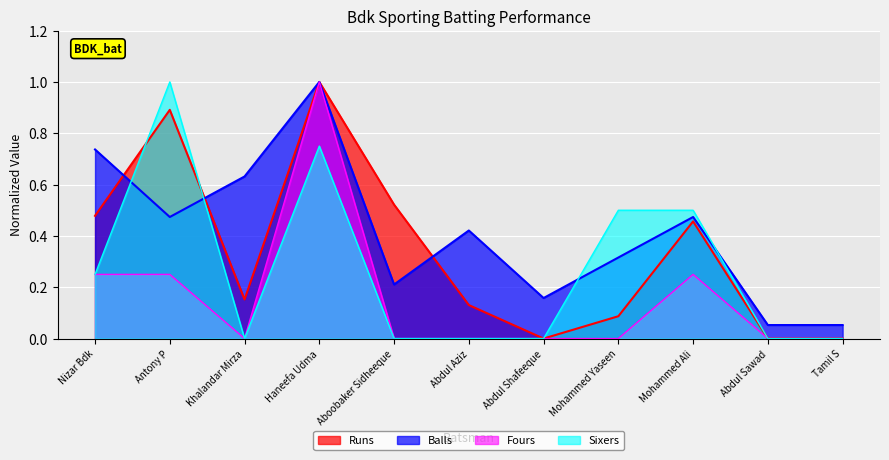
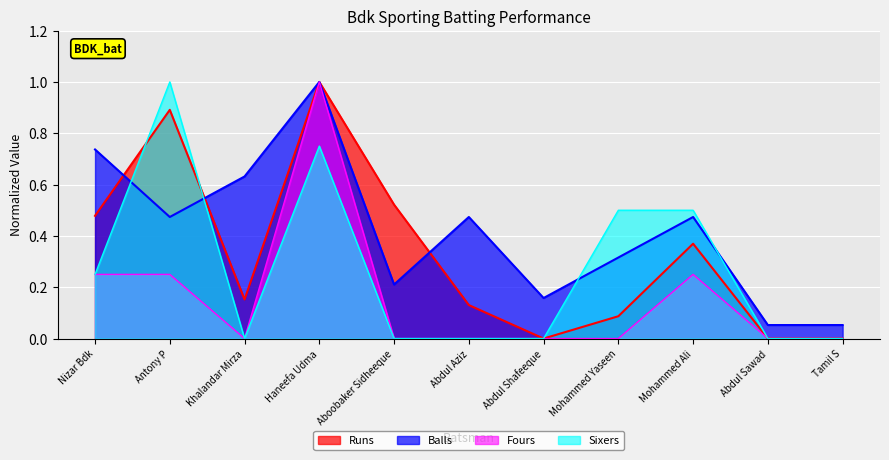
Balls, Abdul Aziz: 0.42 -> 0.47
Runs, Mohammed Ali: 0.46 -> 0.37
